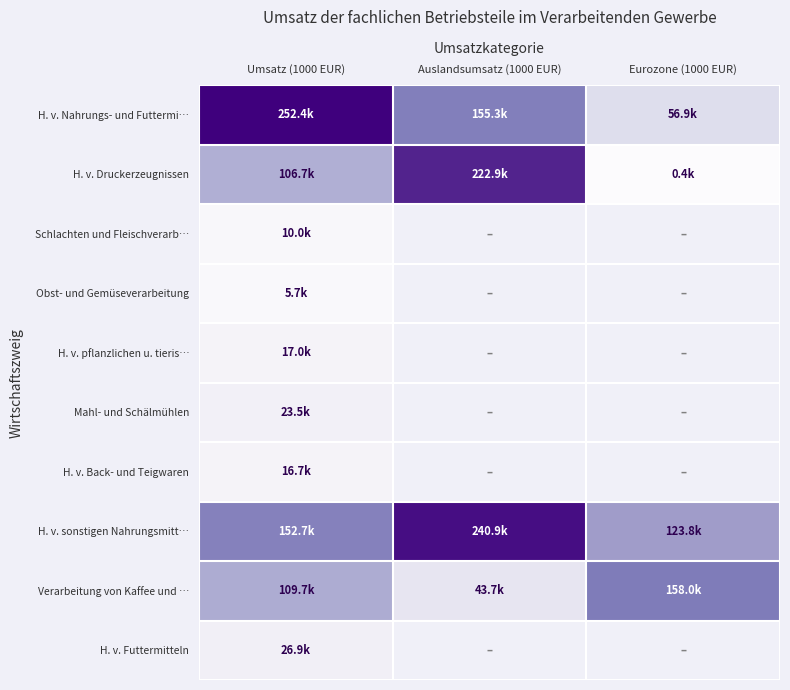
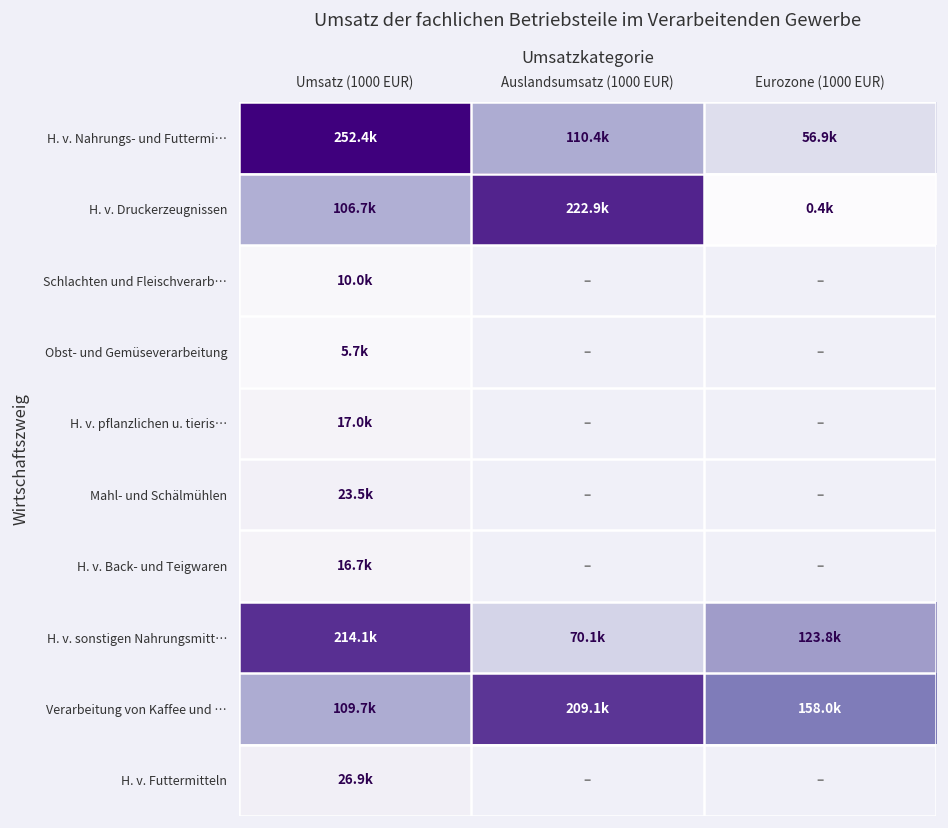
H. v. Nahrungs- und Futtermi…, Auslandsumsatz (1000 EUR): 155.3k -> 110.4k
H. v. sonstigen Nahrungsmitt…, Umsatz (1000 EUR): 152.7k -> 214.1k
H. v. sonstigen Nahrungsmitt…, Auslandsumsatz (1000 EUR): 240.9k -> 70.1k
Verarbeitung von Kaffee und …, Auslandsumsatz (1000 EUR): 43.7k -> 209.1k
